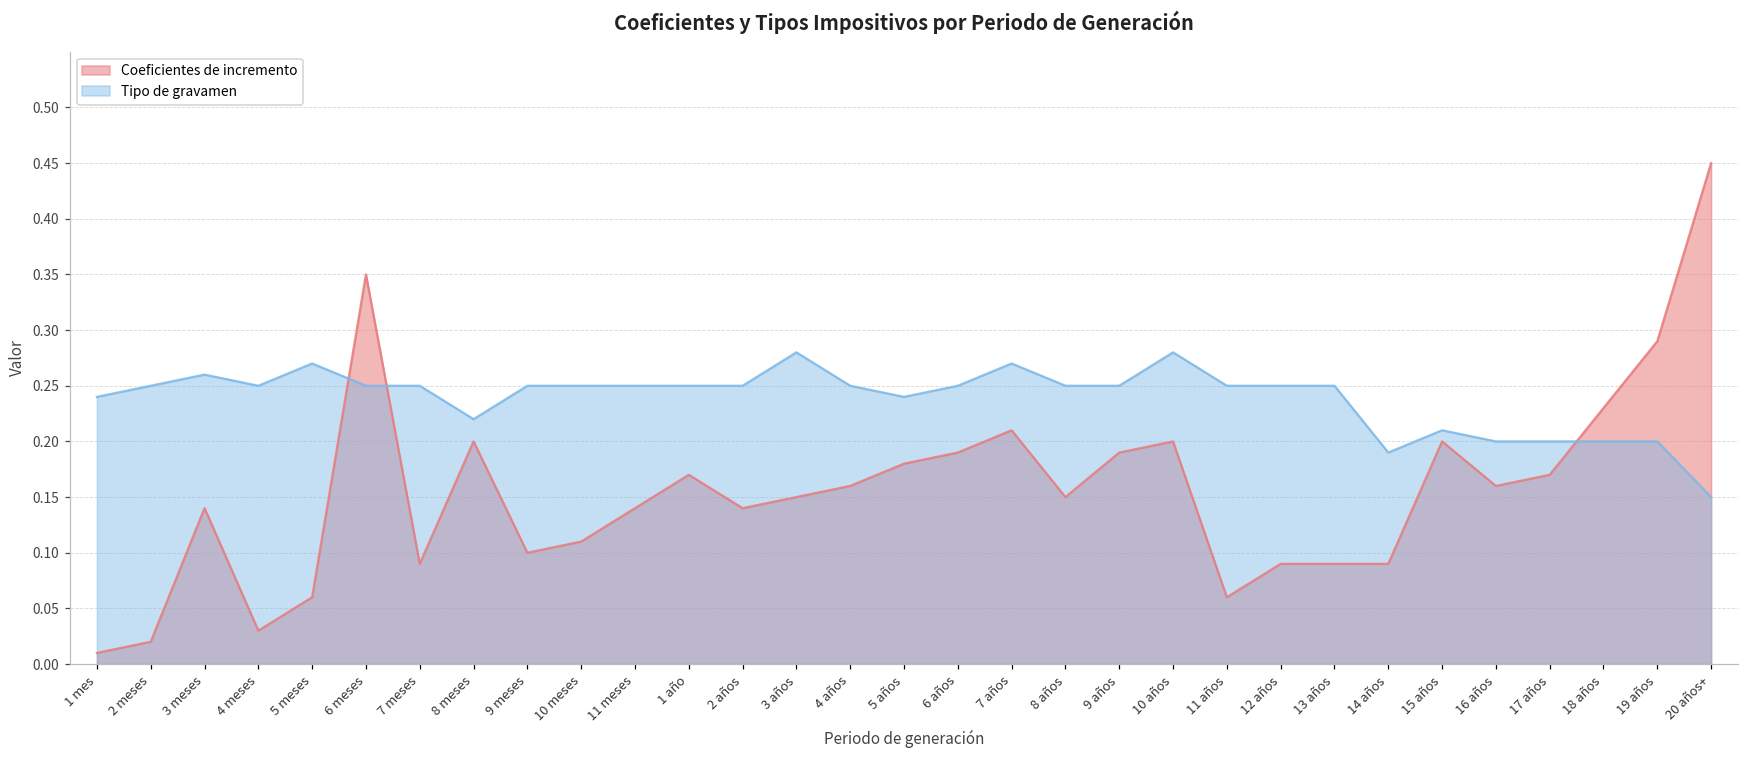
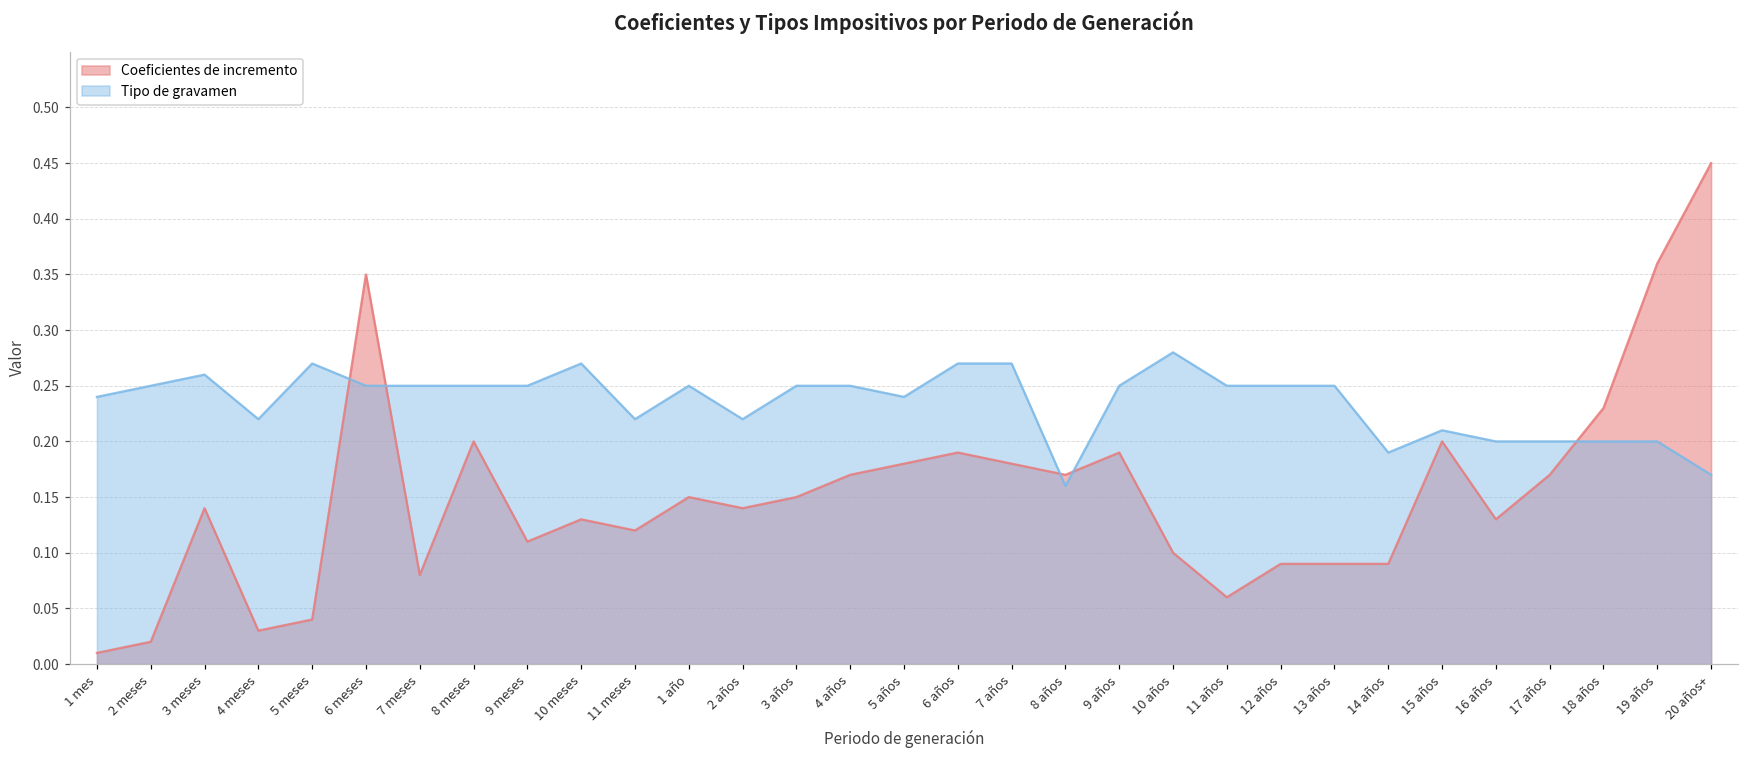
Tipo de gravamen, 4 meses: 0.25 -> 0.22
Coeficientes de incremento, 5 meses: 0.06 -> 0.04
Coeficientes de incremento, 7 meses: 0.09 -> 0.08
Tipo de gravamen, 8 meses: 0.22 -> 0.25
Coeficientes de incremento, 9 meses: 0.10 -> 0.11
Coeficientes de incremento, 10 meses: 0.11 -> 0.13
Tipo de gravamen, 10 meses: 0.25 -> 0.27
Coeficientes de incremento, 11 meses: 0.14 -> 0.12
Tipo de gravamen, 11 meses: 0.25 -> 0.22
Coeficientes de incremento, 1 año: 0.17 -> 0.15
Tipo de gravamen, 2 años: 0.25 -> 0.22
Tipo de gravamen, 3 años: 0.28 -> 0.25
Coeficientes de incremento, 4 años: 0.16 -> 0.17
Tipo de gravamen, 6 años: 0.25 -> 0.27
Coeficientes de incremento, 7 años: 0.21 -> 0.18
Coeficientes de incremento, 8 años: 0.15 -> 0.17
Tipo de gravamen, 8 años: 0.25 -> 0.16
Coeficientes de incremento, 10 años: 0.2 -> 0.1
Coeficientes de incremento, 16 años: 0.16 -> 0.13
Coeficientes de incremento, 19 años: 0.29 -> 0.36
Tipo de gravamen, 20 años+: 0.15 -> 0.17
